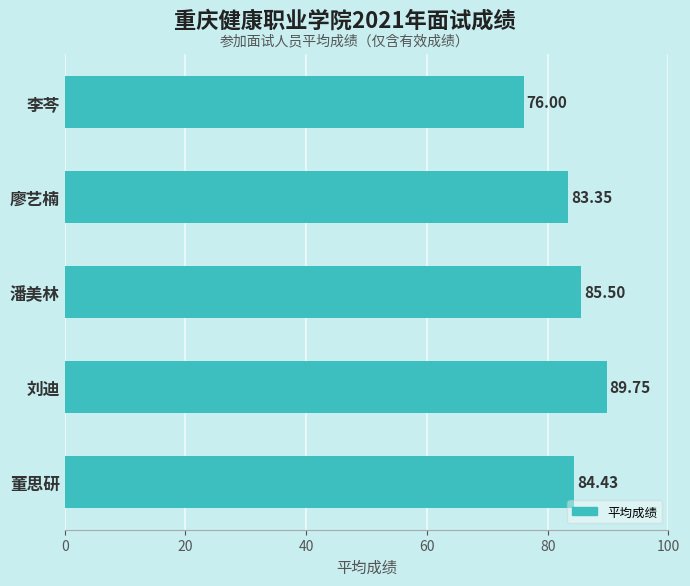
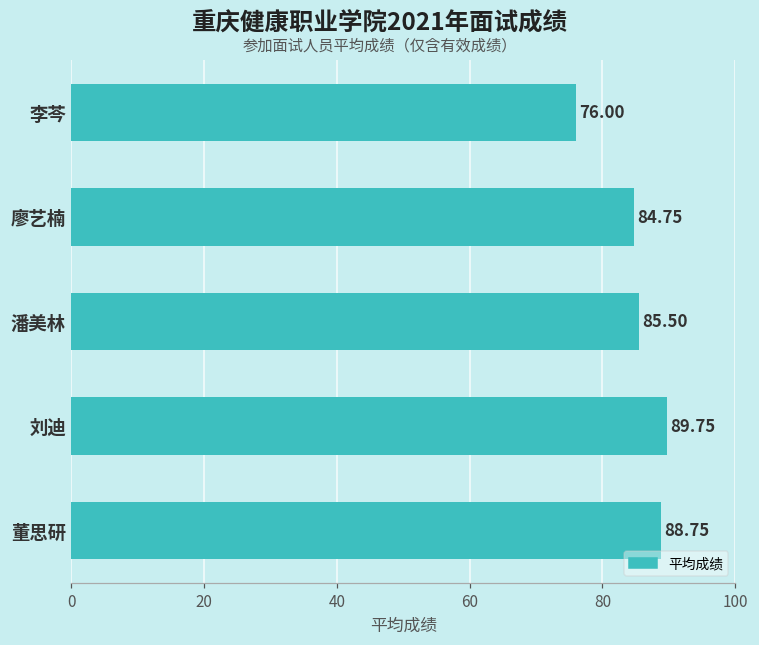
廖艺楠: 83.35 -> 84.75
董思研: 84.43 -> 88.75
